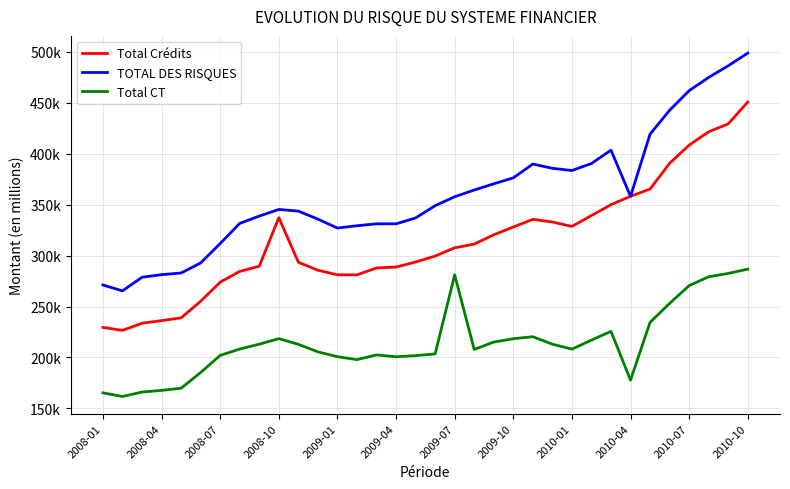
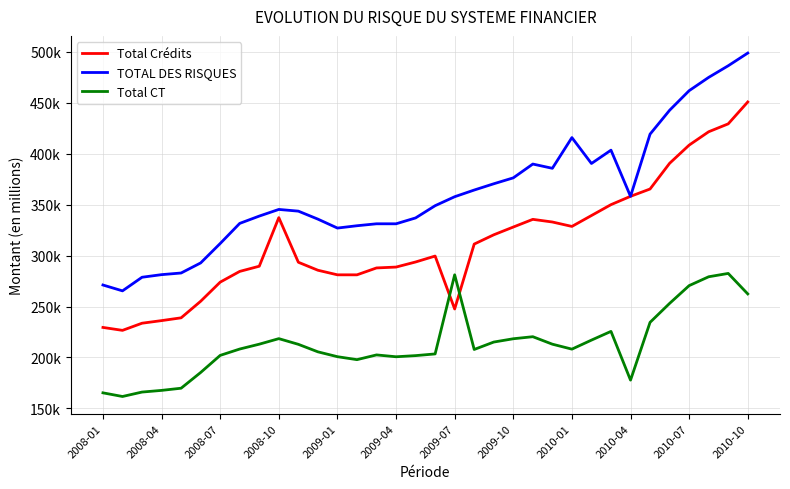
Total Crédits, 2009-07: 308000 -> 248000
TOTAL DES RISQUES, 2010-01: 383000 -> 416000
Total CT, 2010-10: 287000 -> 262000
